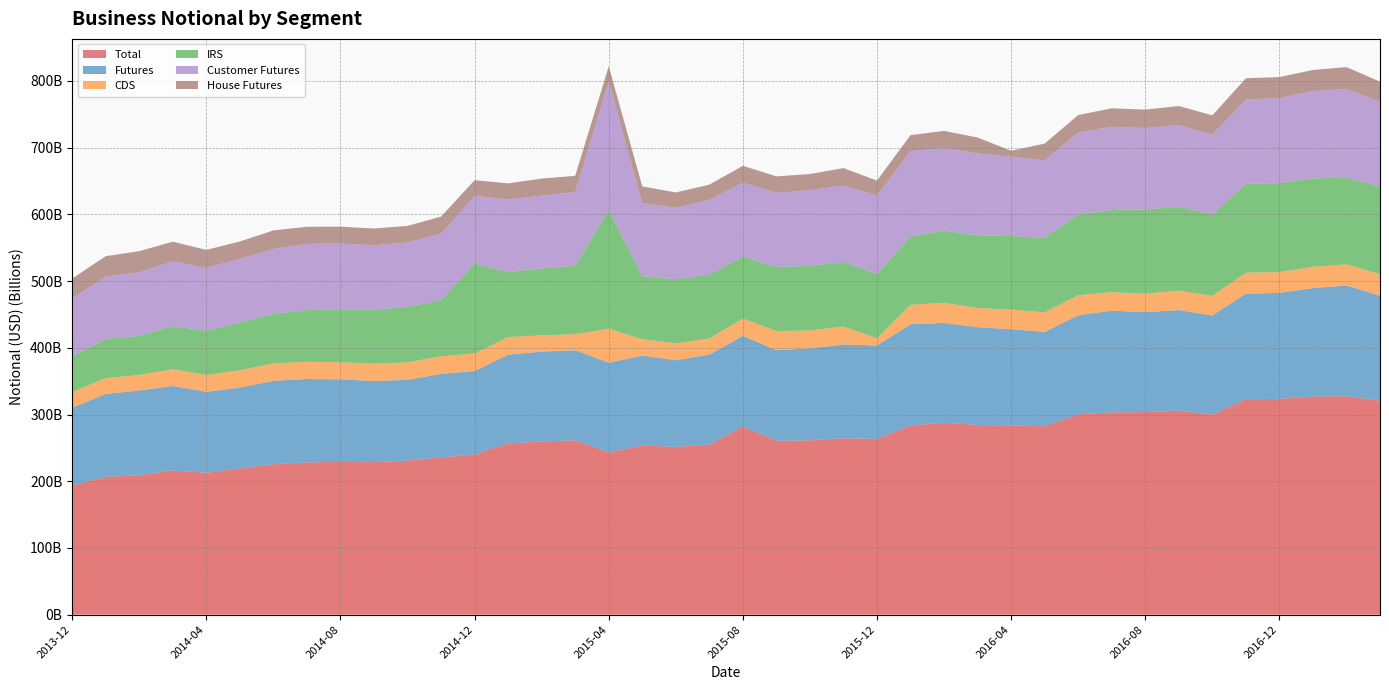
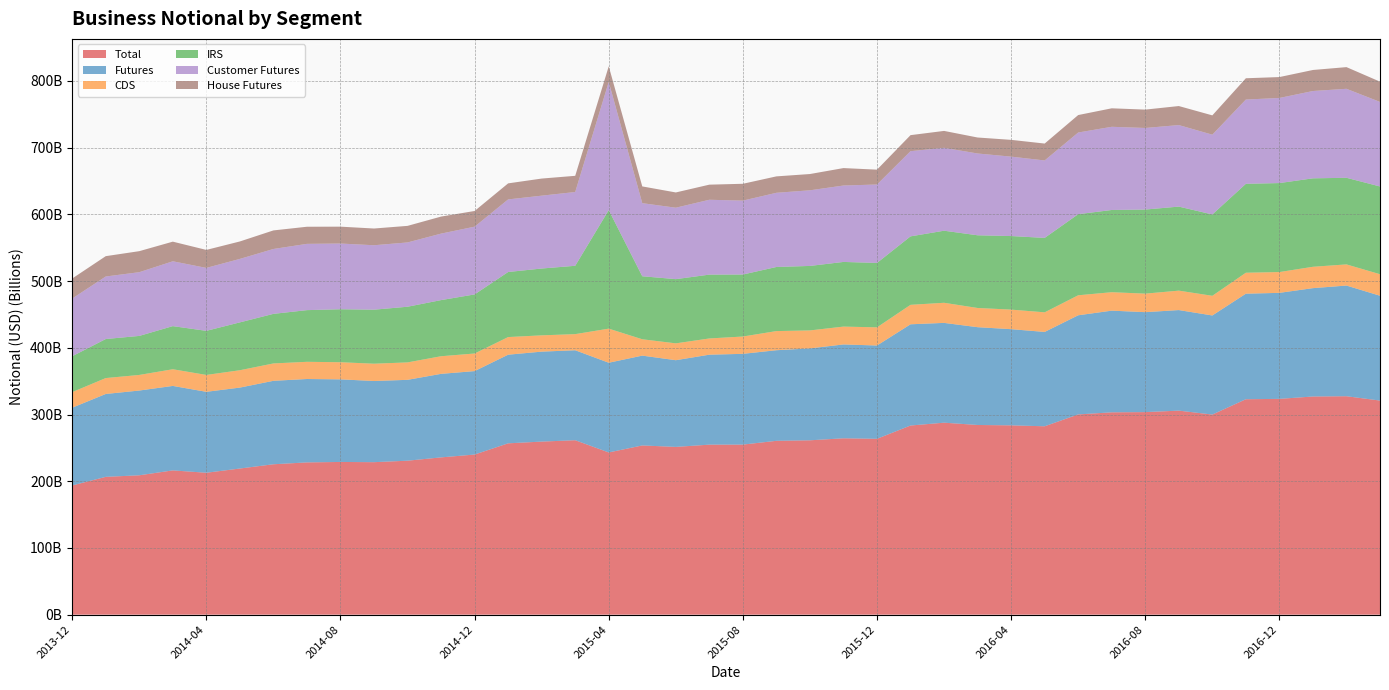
IRS, 2014-12: 130000000000 -> 90000000000
Total, 2015-08: 280000000000 -> 250000000000
CDS, 2015-12: 10000000000 -> 30000000000
House Futures, 2016-04: 10000000000 -> 30000000000
